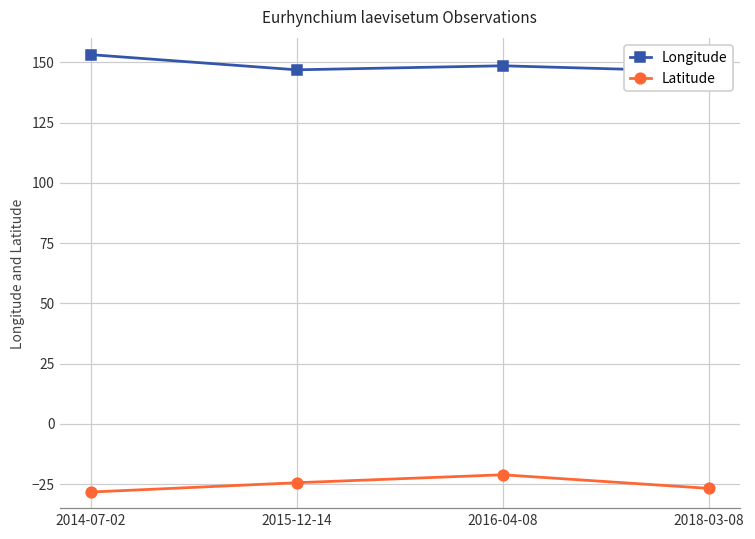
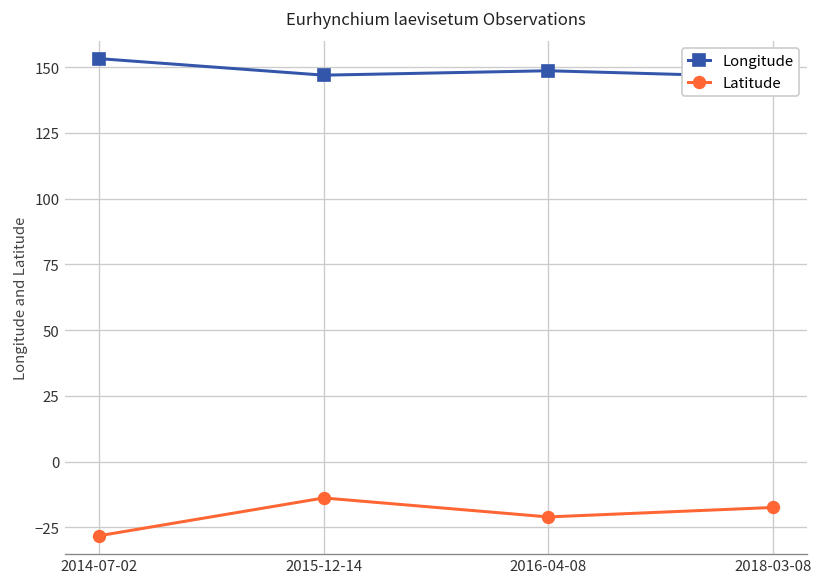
Latitude, 2015-12-14: -24 -> -14
Latitude, 2018-03-08: -27 -> -17
